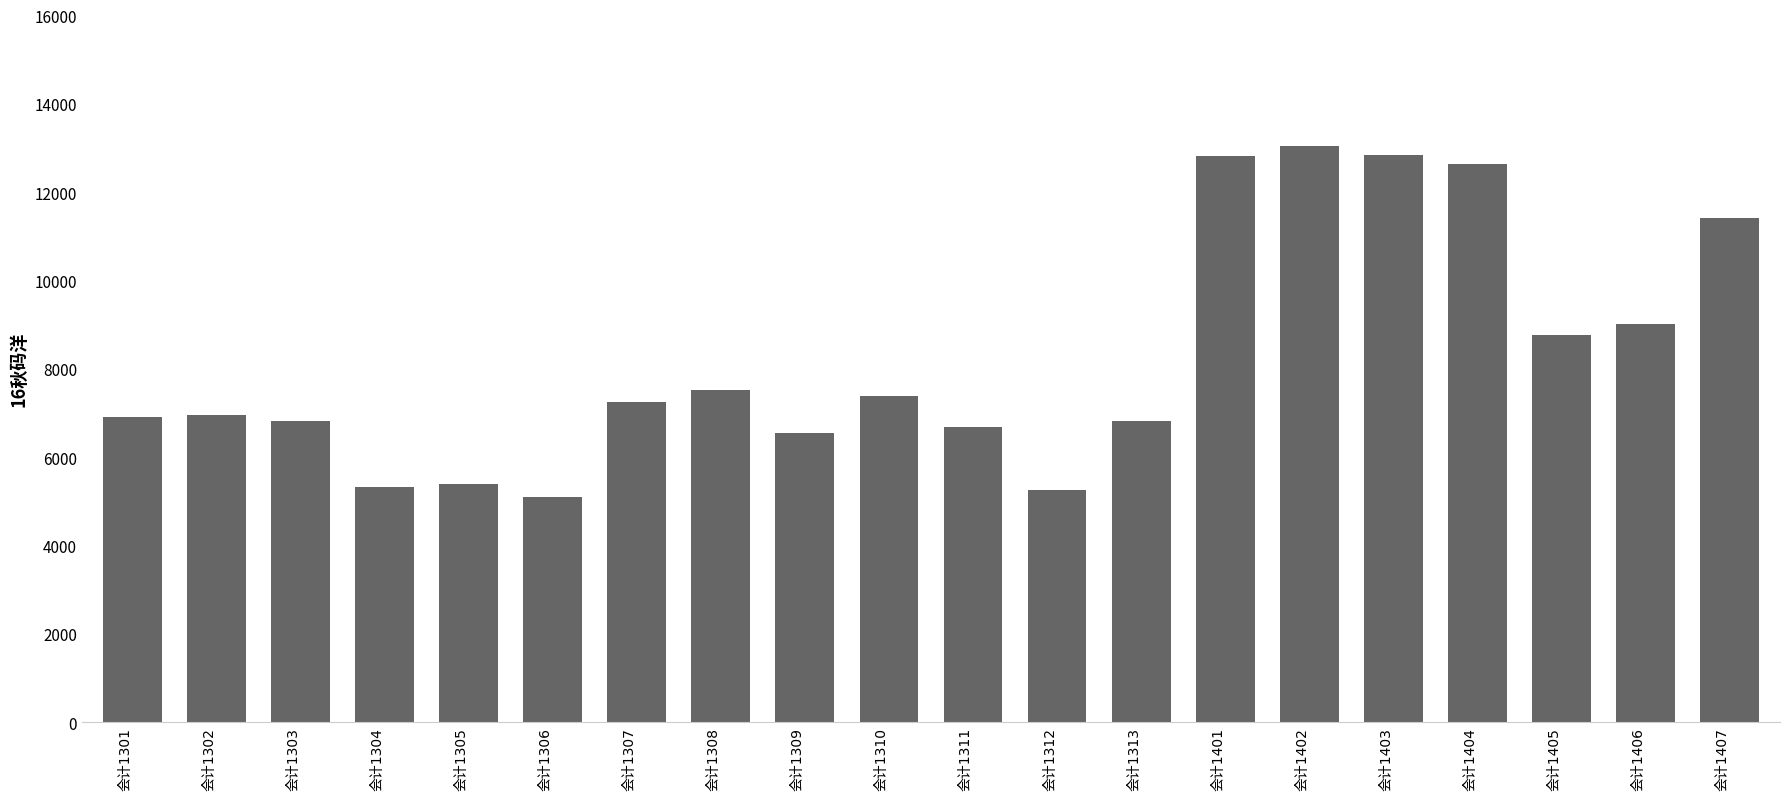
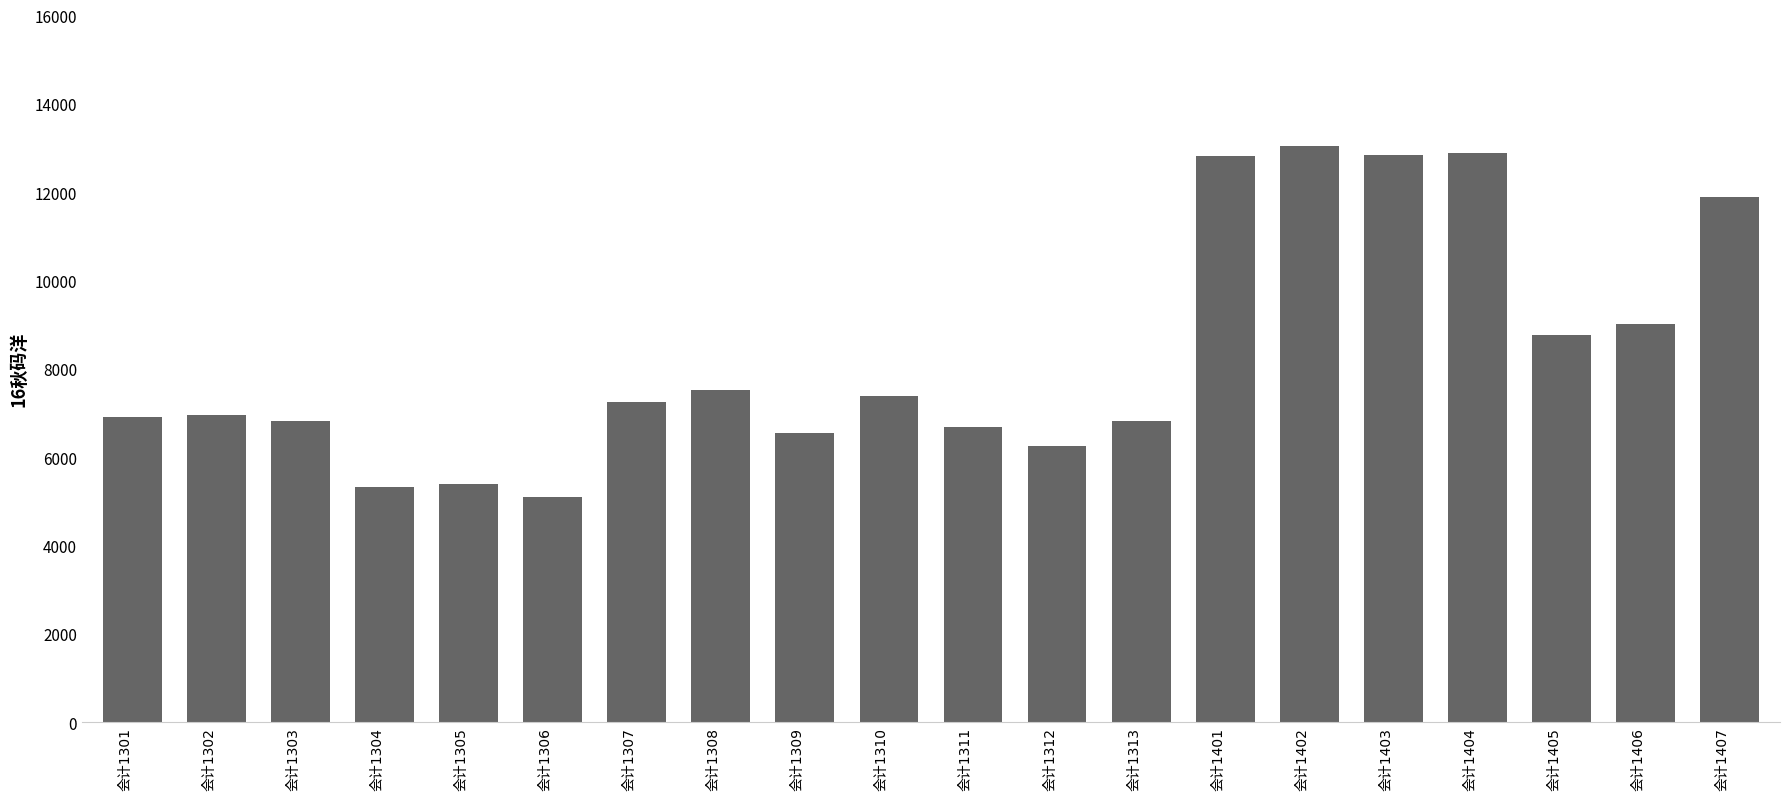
会计1312: 5300 -> 6200
会计1404: 12600 -> 12900
会计1407: 11400 -> 11900
